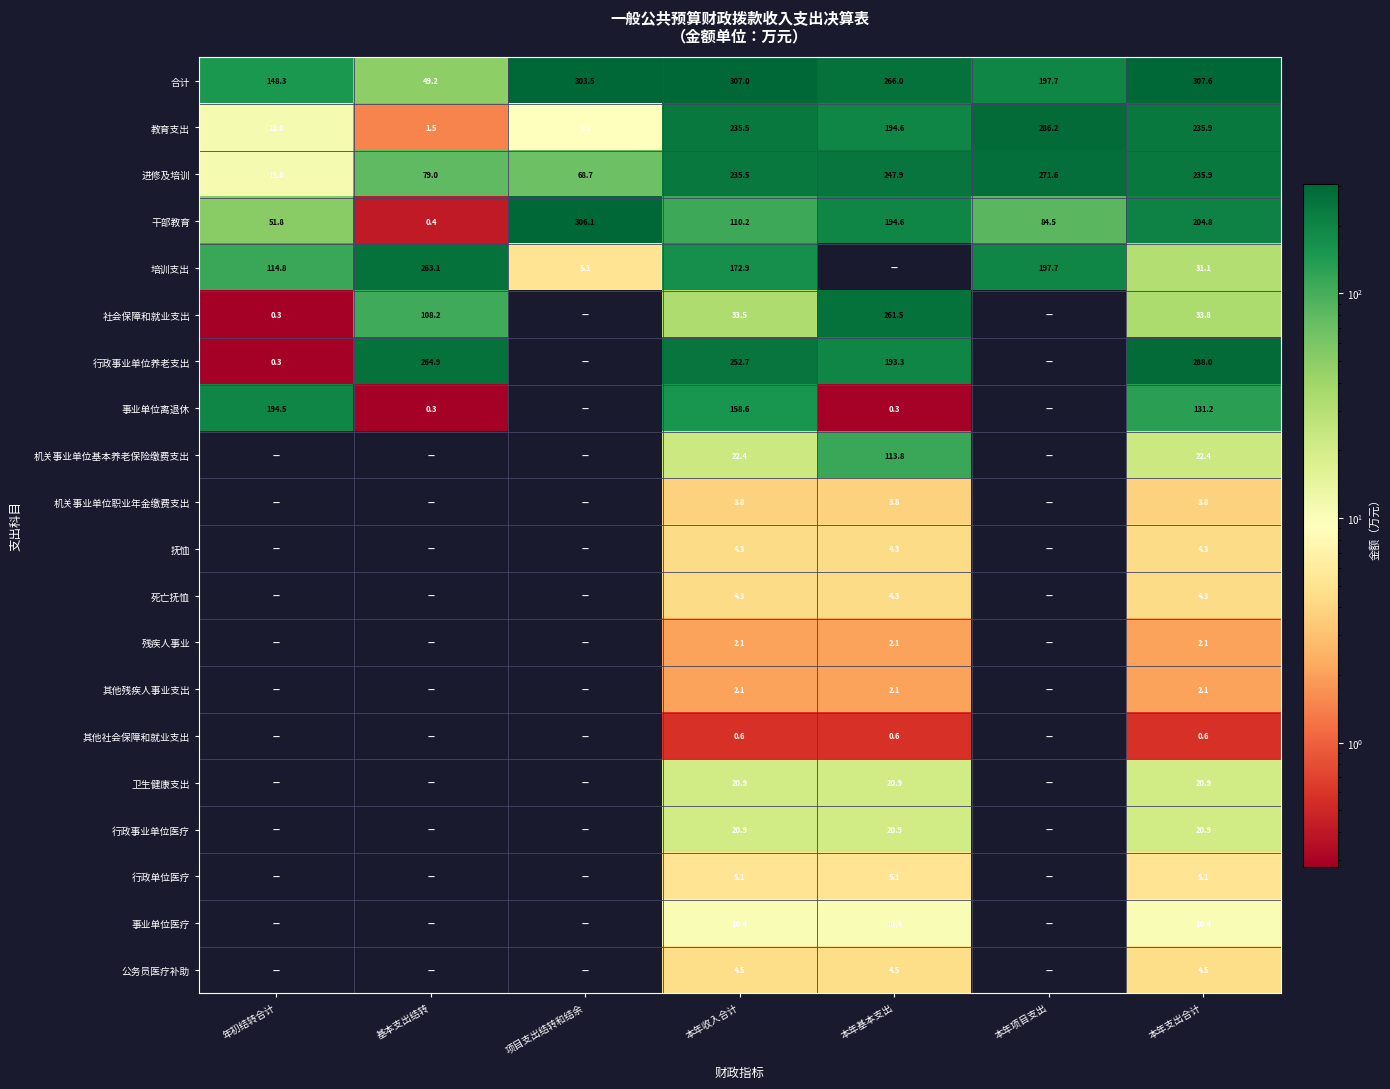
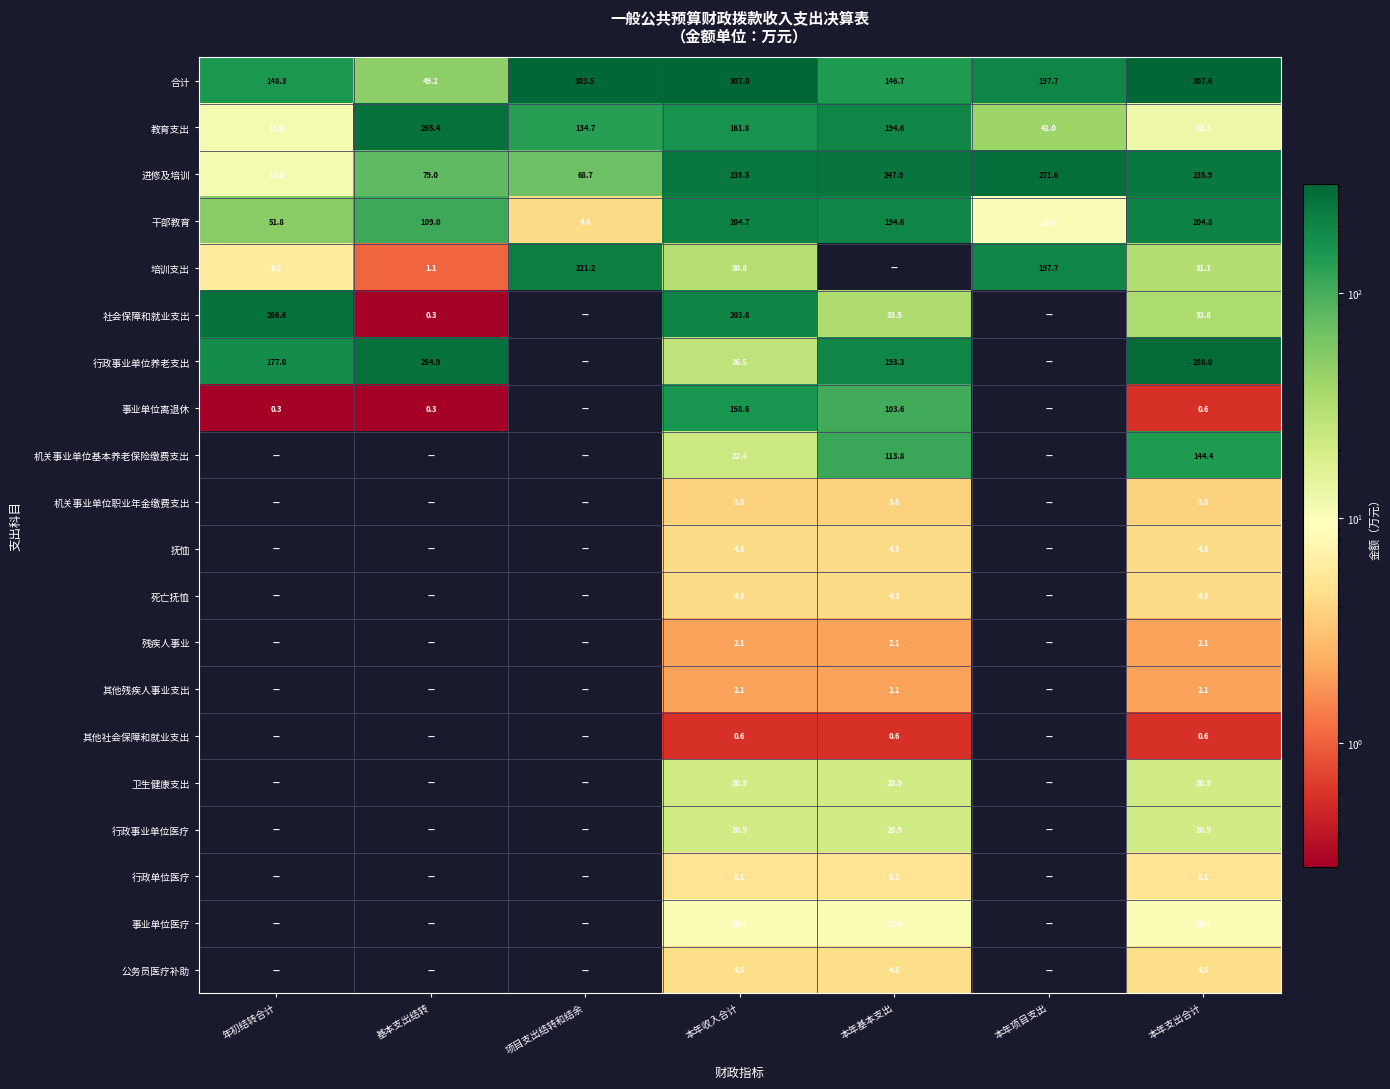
合计, 本年基本支出: 266.0 -> 146.7
教育支出, 基本支出结转: 1.5 -> 265.4
教育支出, 项目支出结转和结余: 9.5 -> 134.7
教育支出, 本年收入合计: 235.5 -> 161.8
教育支出, 本年项目支出: 286.2 -> 41.0
教育支出, 本年支出合计: 235.9 -> 12.3
干部教育, 基本支出结转: 0.4 -> 109.0
干部教育, 项目支出结转和结余: 306.1 -> 4.4
干部教育, 本年收入合计: 110.2 -> 204.7
干部教育, 本年项目支出: 84.5 -> 10.2
培训支出, 年初结转合计: 114.8 -> 6.2
培训支出, 基本支出结转: 263.1 -> 1.1
培训支出, 项目支出结转和结余: 5.1 -> 221.2
培训支出, 本年收入合计: 172.9 -> 30.8
社会保障和就业支出, 年初结转合计: 0.3 -> 266.6
社会保障和就业支出, 基本支出结转: 108.2 -> 0.3
社会保障和就业支出, 本年收入合计: 33.5 -> 203.6
社会保障和就业支出, 本年基本支出: 261.5 -> 33.5
行政事业单位养老支出, 年初结转合计: 0.3 -> 177.0
行政事业单位养老支出, 本年收入合计: 252.7 -> 26.5
事业单位离退休, 年初结转合计: 194.5 -> 0.3
事业单位离退休, 本年基本支出: 0.3 -> 103.6
事业单位离退休, 本年支出合计: 131.2 -> 0.6
机关事业单位基本养老保险缴费支出, 本年支出合计: 22.4 -> 144.4
